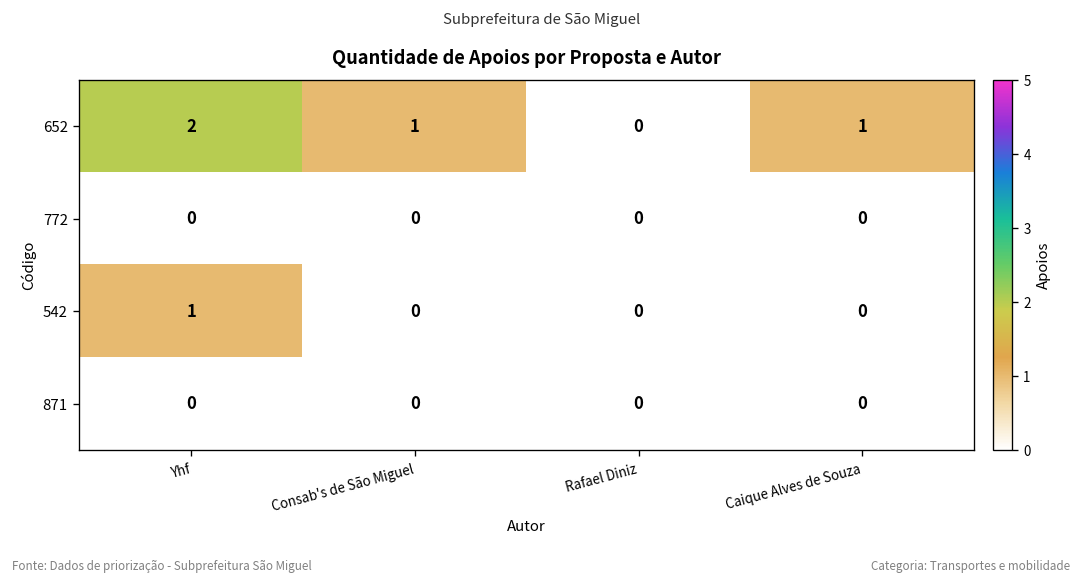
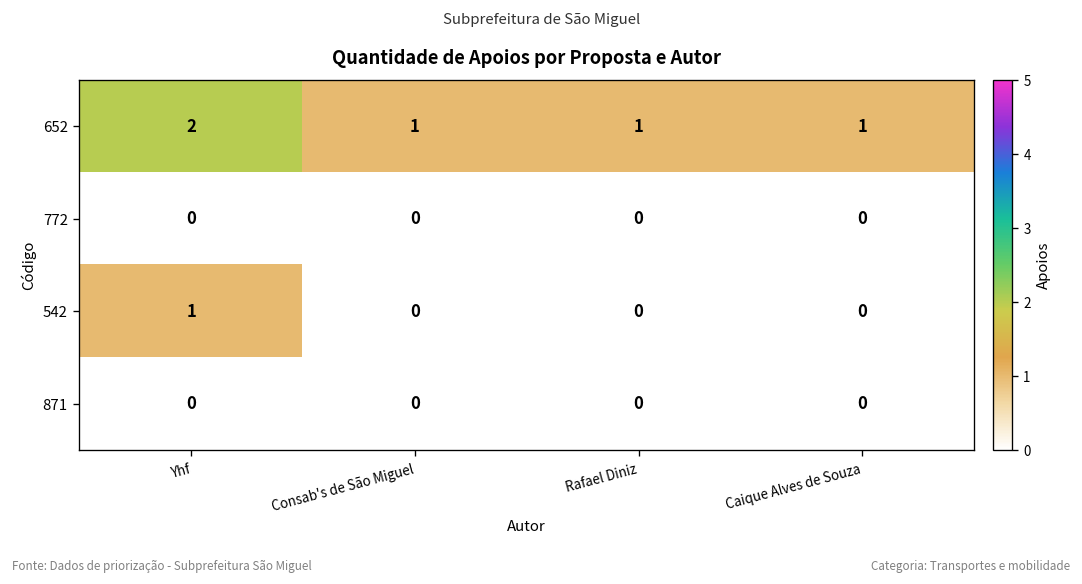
652, Rafael Diniz: 0 -> 1
